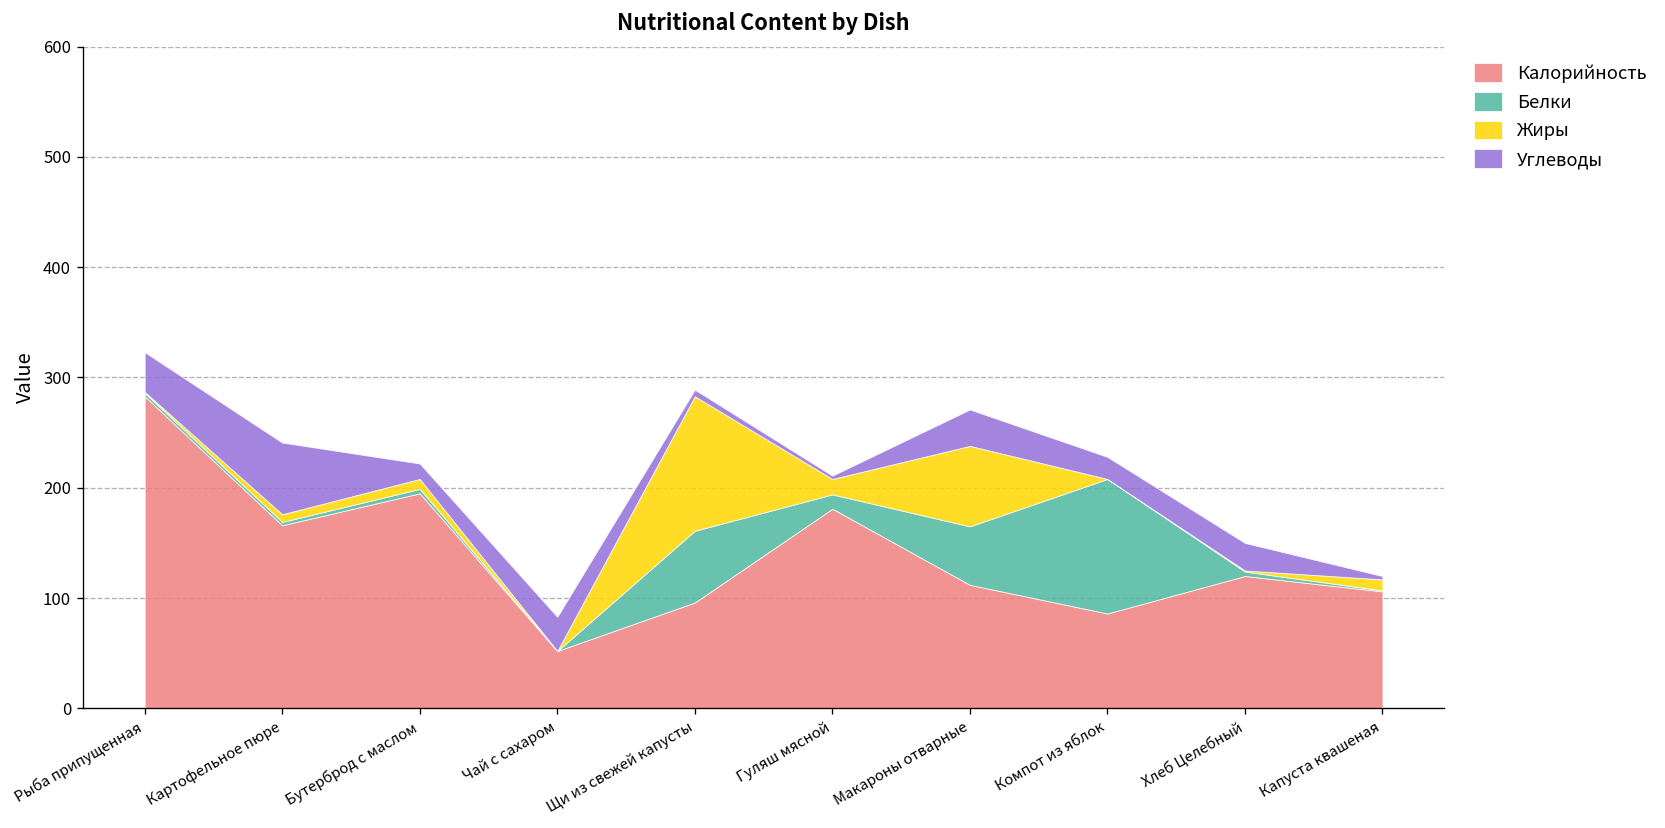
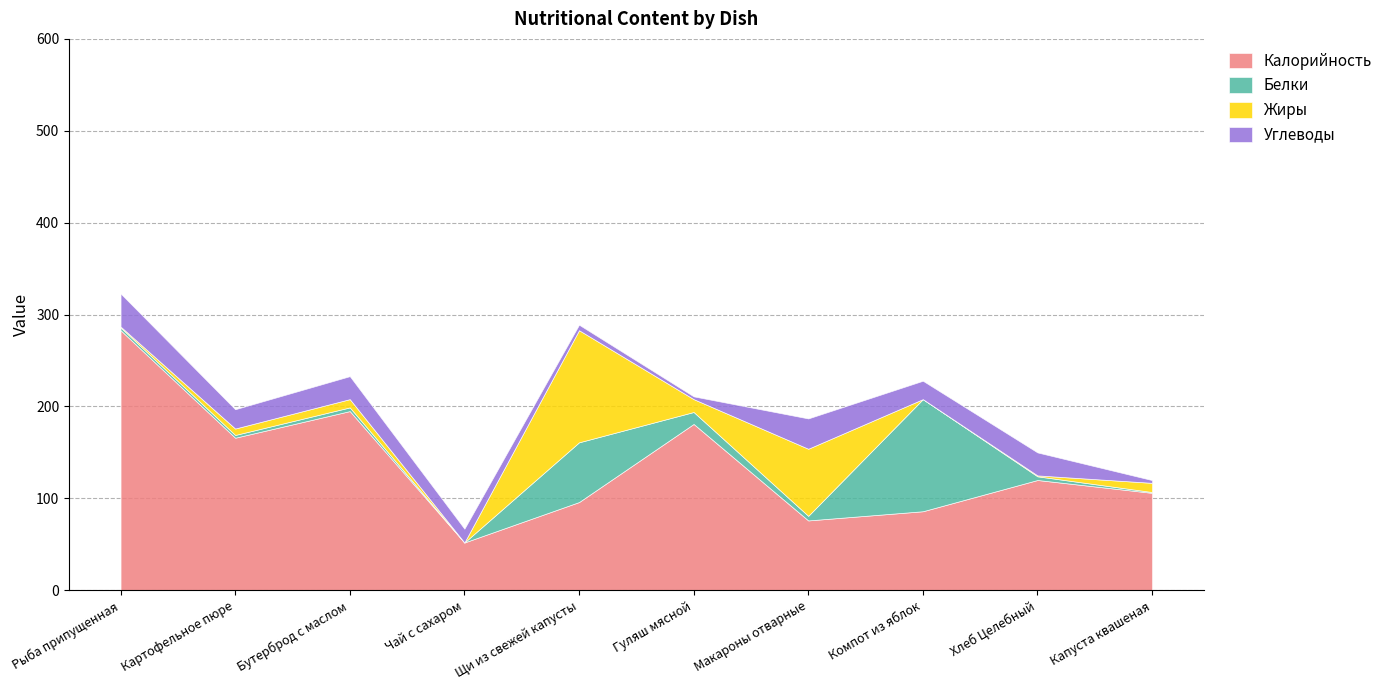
Углеводы, Картофельное пюре: 70 -> 20
Углеводы, Бутерброд с маслом: 10 -> 30
Углеводы, Чай с сахаром: 30 -> 20
Калорийность, Макароны отварные: 110 -> 80
Белки, Макароны отварные: 50 -> 10
